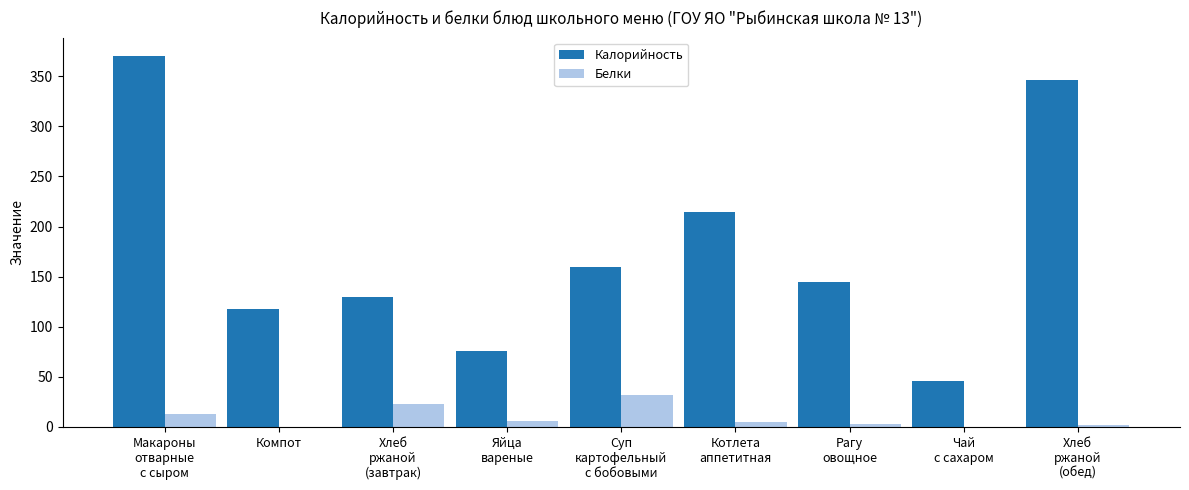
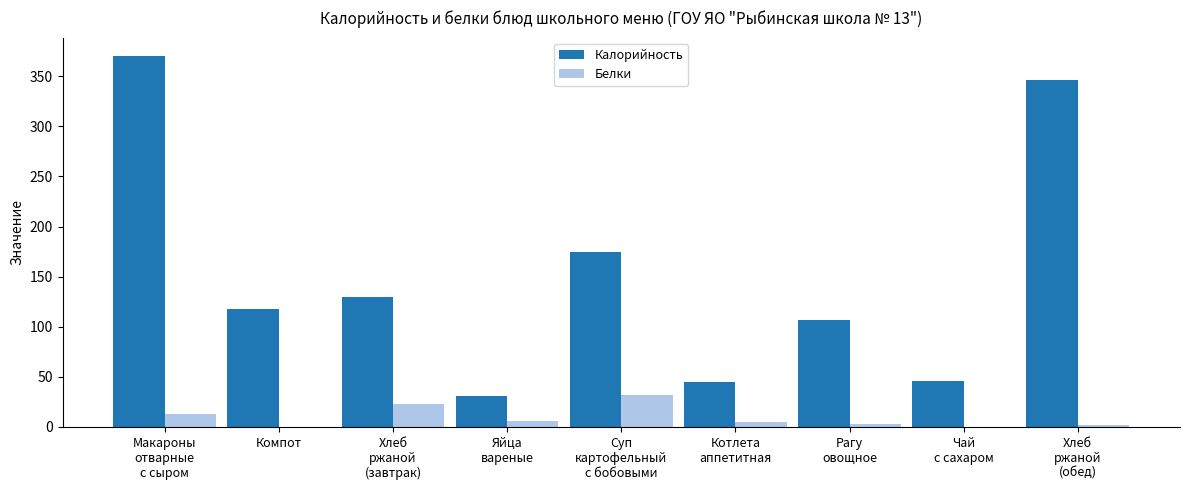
Калорийность, Яйца вареные: 76 -> 31
Калорийность, Суп картофельный с бобовыми: 160 -> 175
Калорийность, Котлета аппетитная: 214 -> 45
Калорийность, Рагу овощное: 145 -> 107
